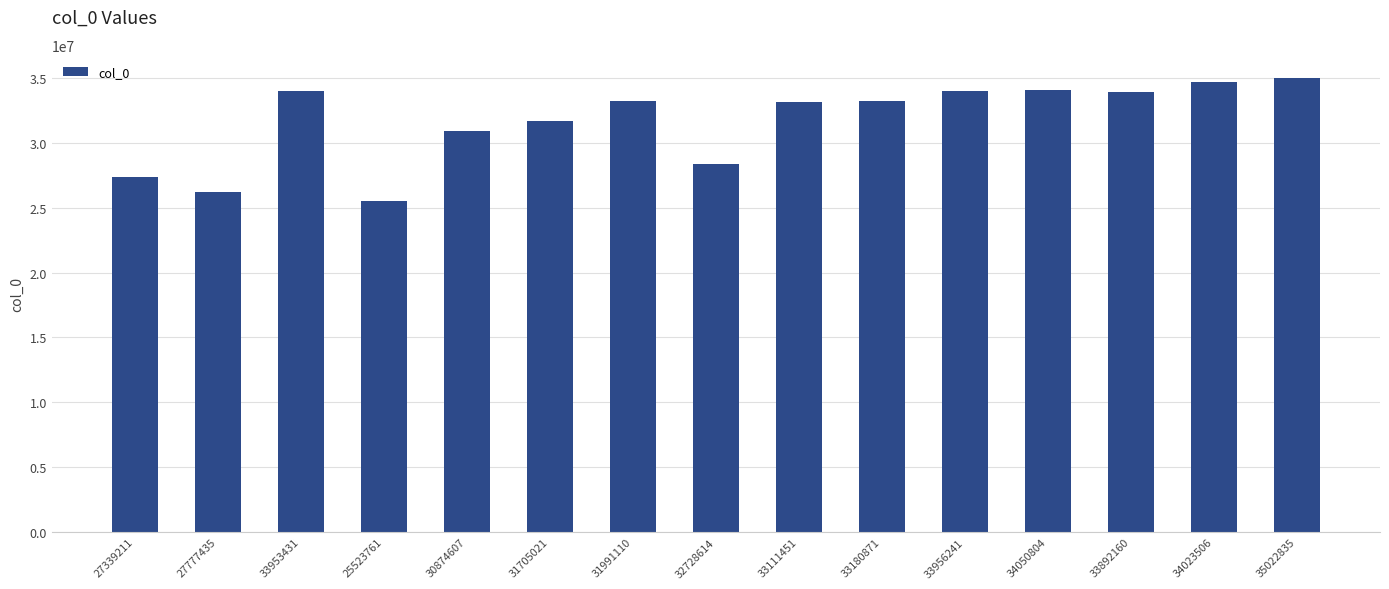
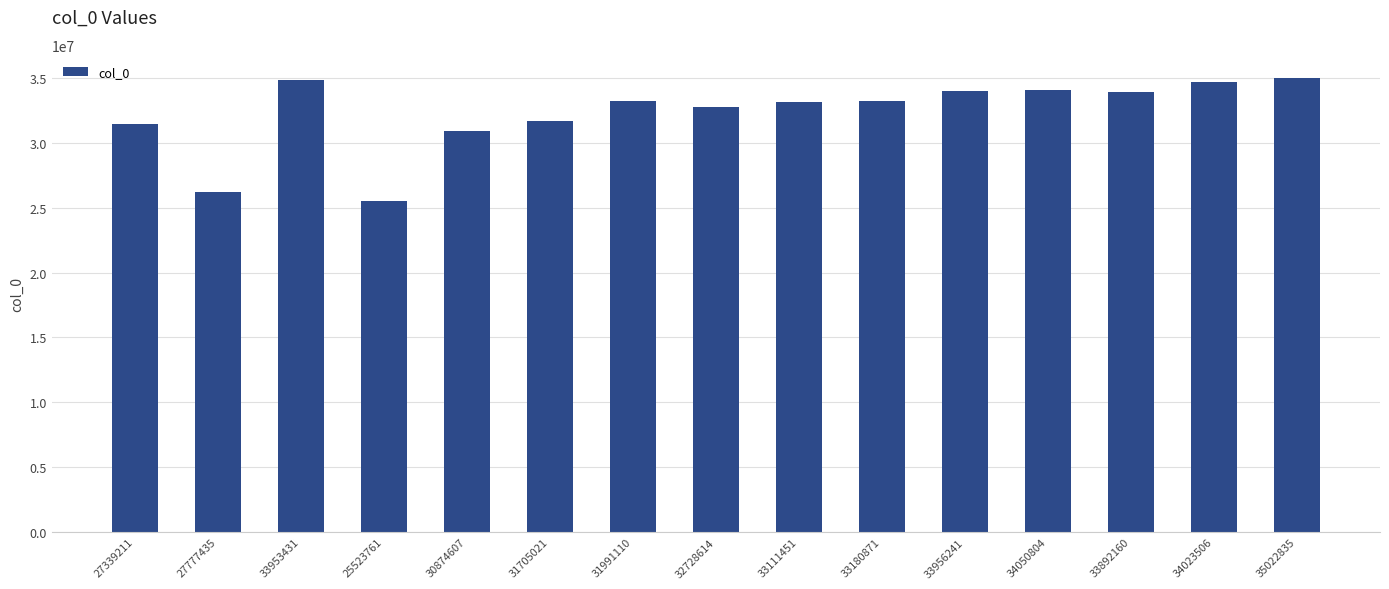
27339211: 27300000 -> 31400000
33953431: 34000000 -> 34800000
32728614: 28300000 -> 32700000
